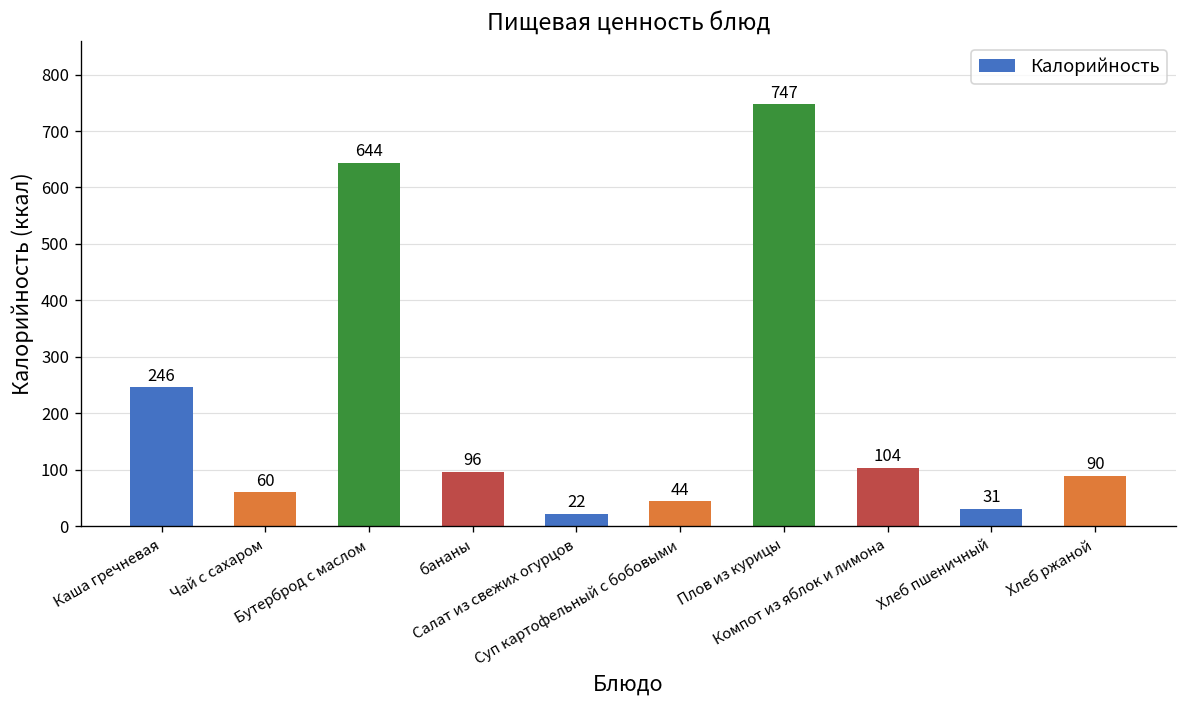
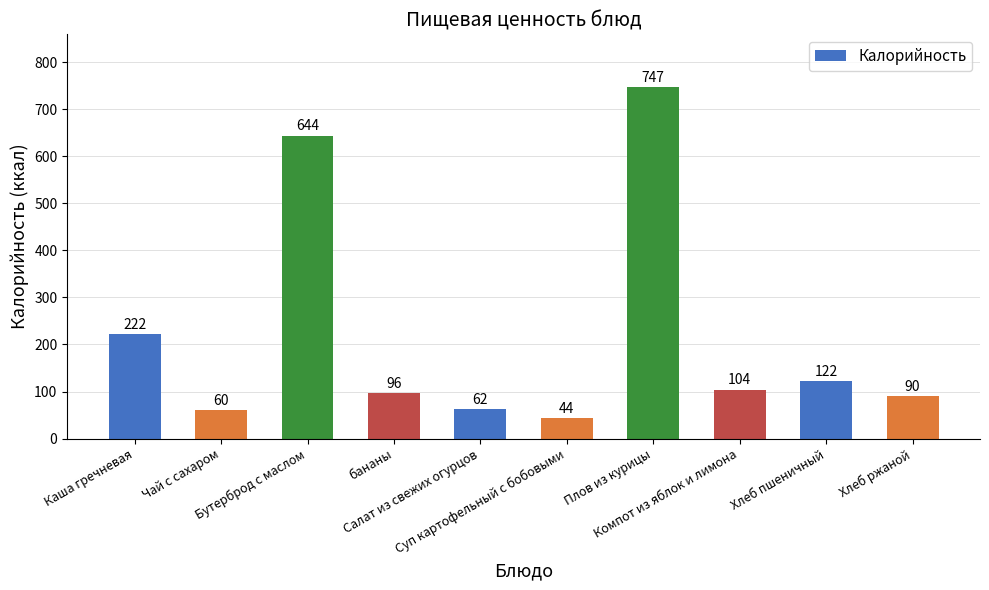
Каша гречневая: 246 -> 222
Салат из свежих огурцов: 22 -> 62
Хлеб пшеничный: 31 -> 122
